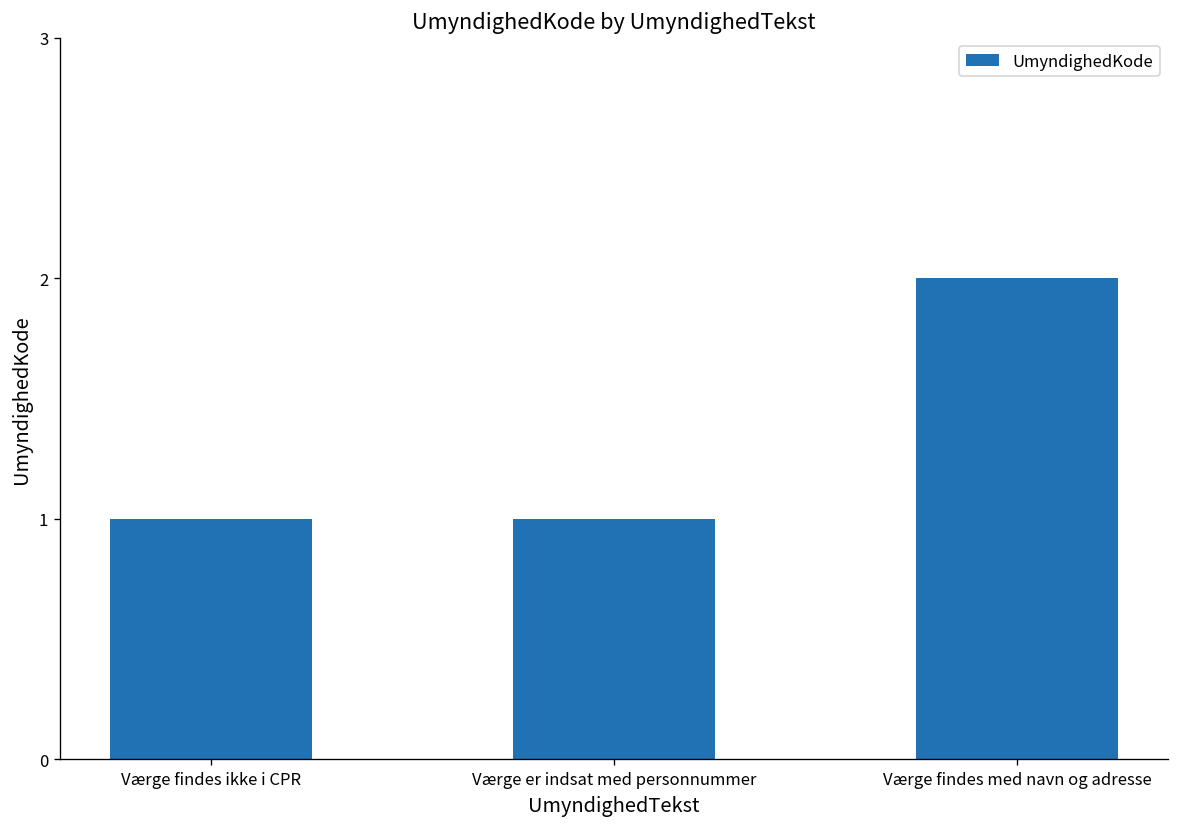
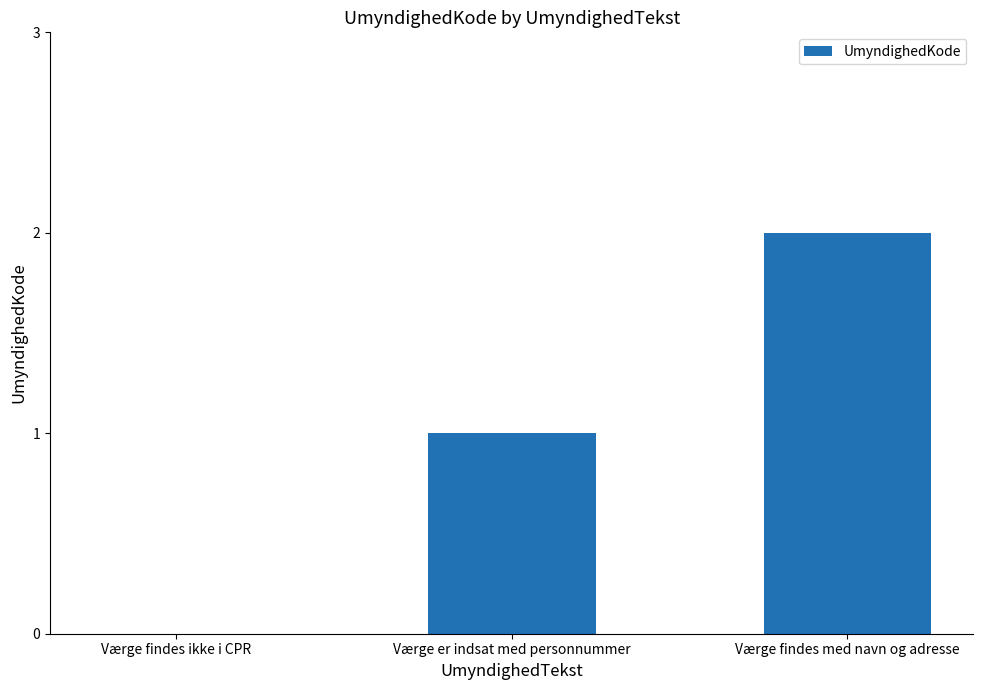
Værge findes ikke i CPR: 1 -> 0
